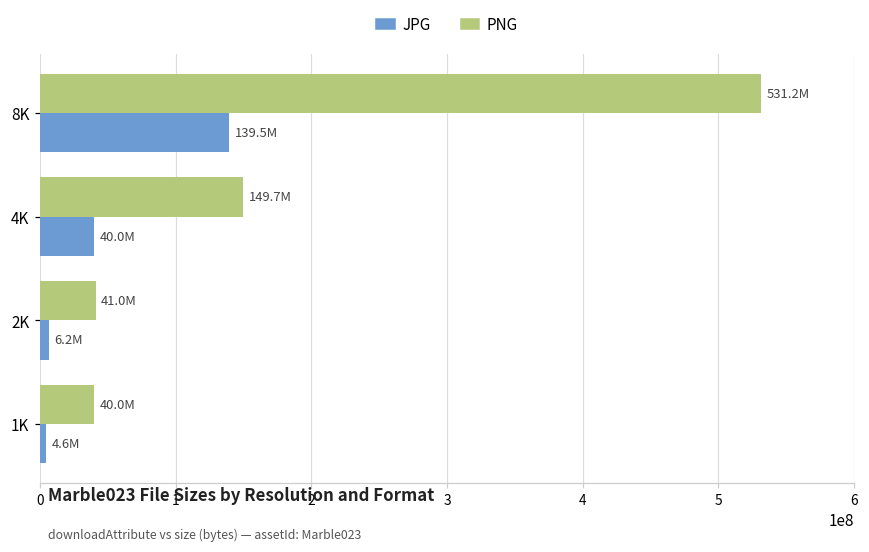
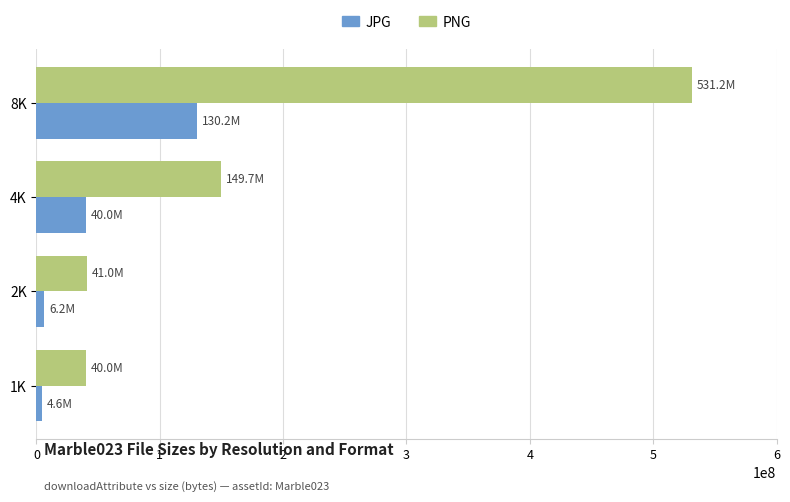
JPG, 8K: 139.5M -> 130.2M
